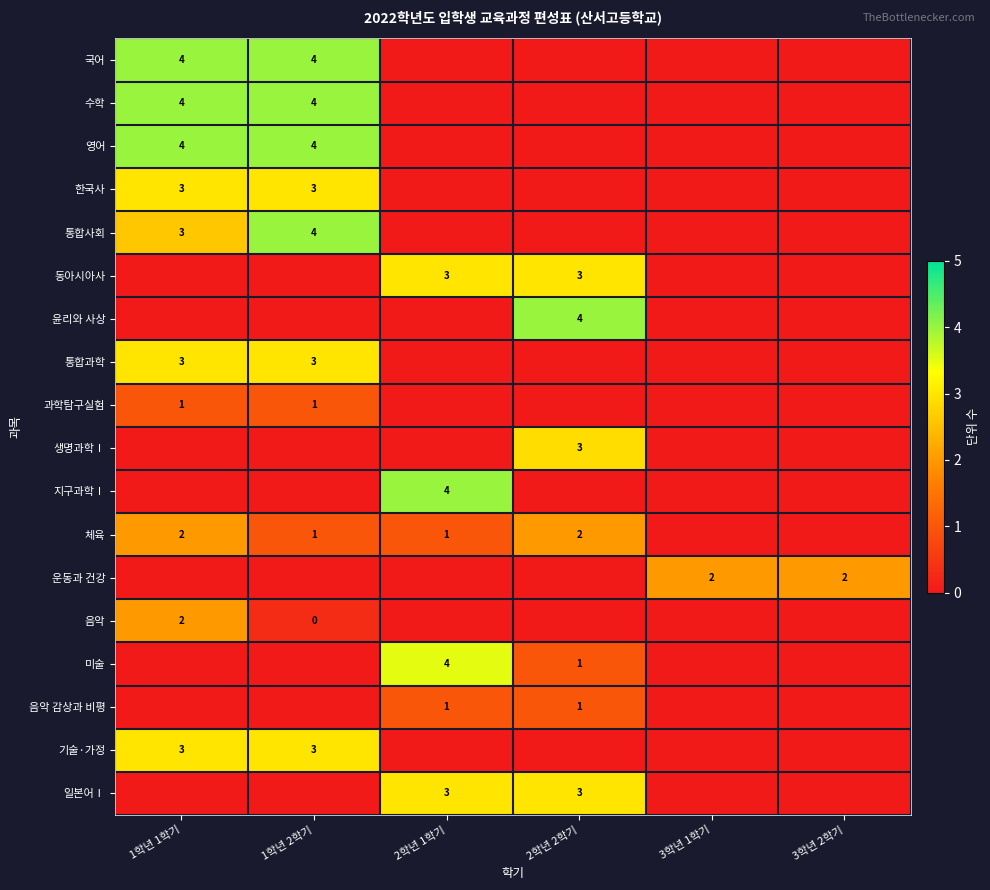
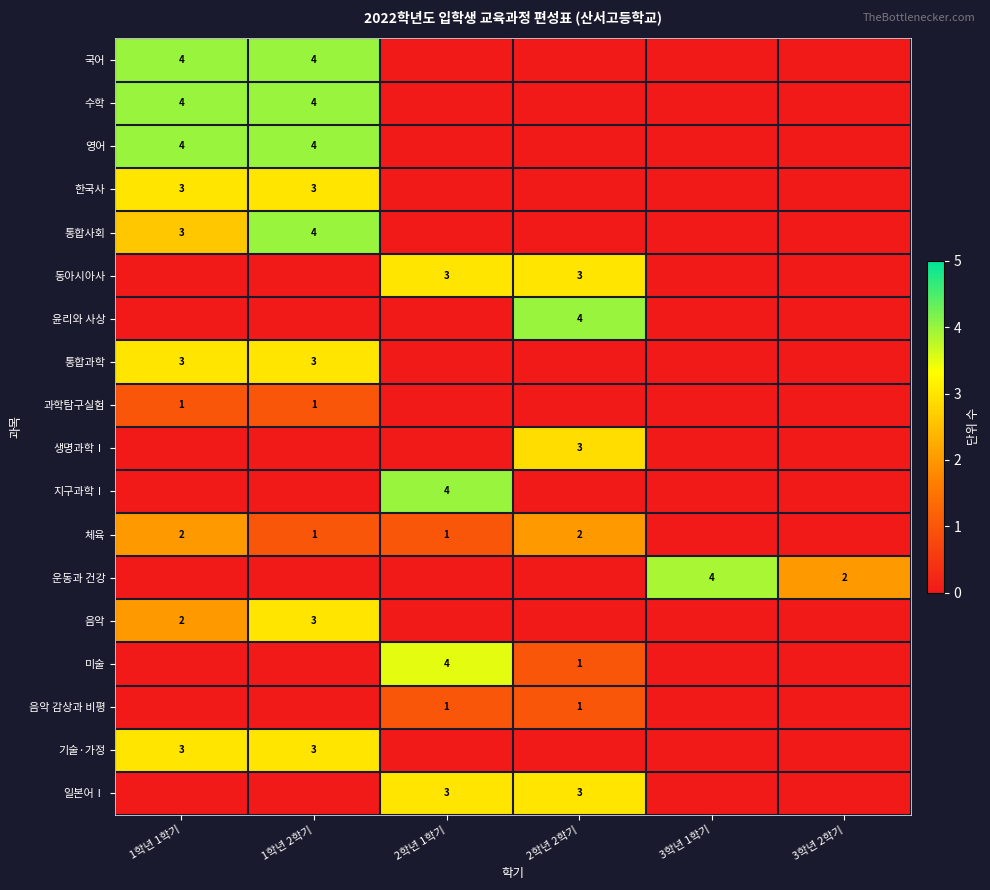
운동과 건강, 3학년 1학기: 2 -> 4
음악, 1학년 2학기: 0 -> 3
